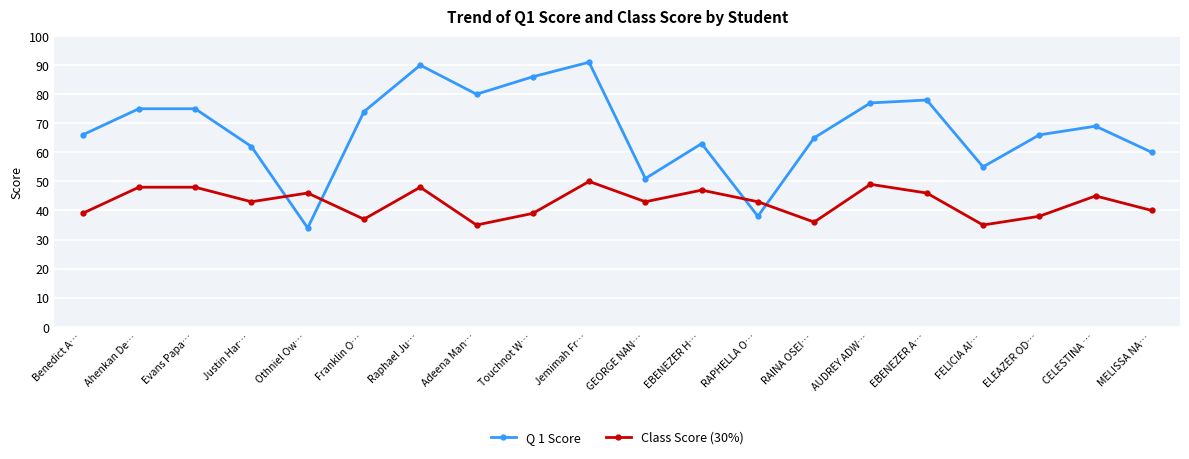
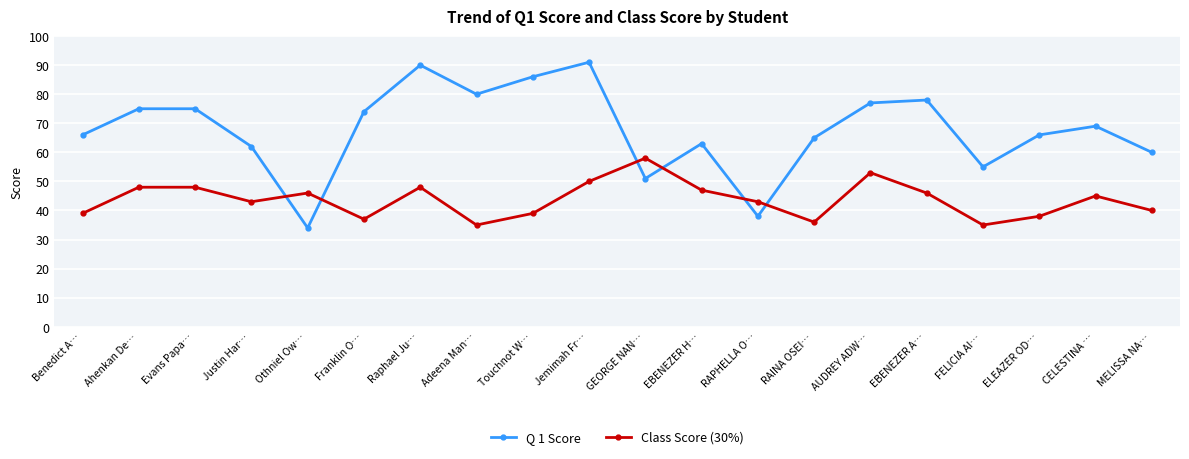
Class Score (30%), GEORGE NAN…: 43 -> 58
Class Score (30%), AUDREY ADW…: 49 -> 53
